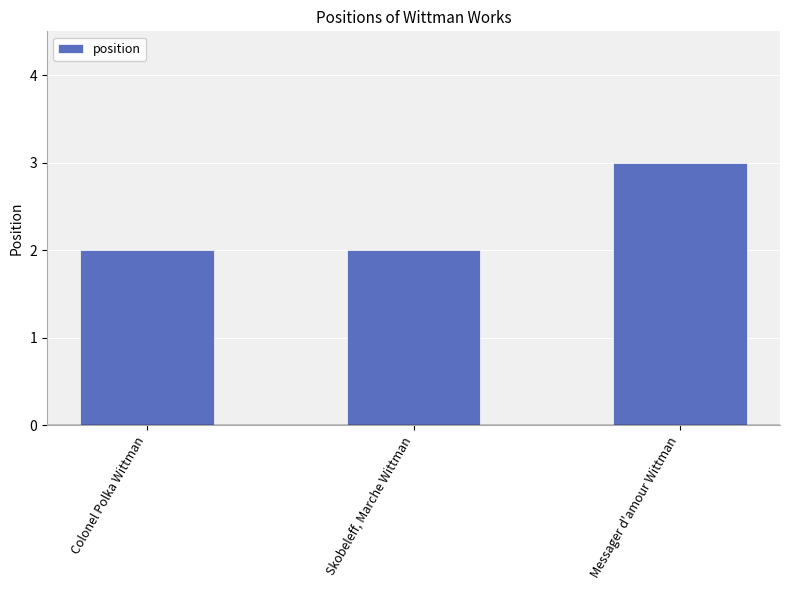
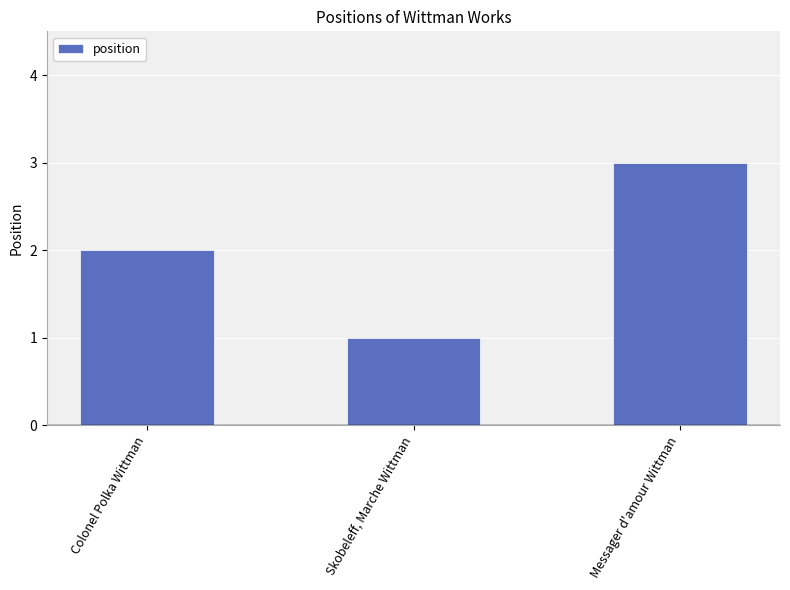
Skobeleff, Marche Wittman: 2 -> 1
